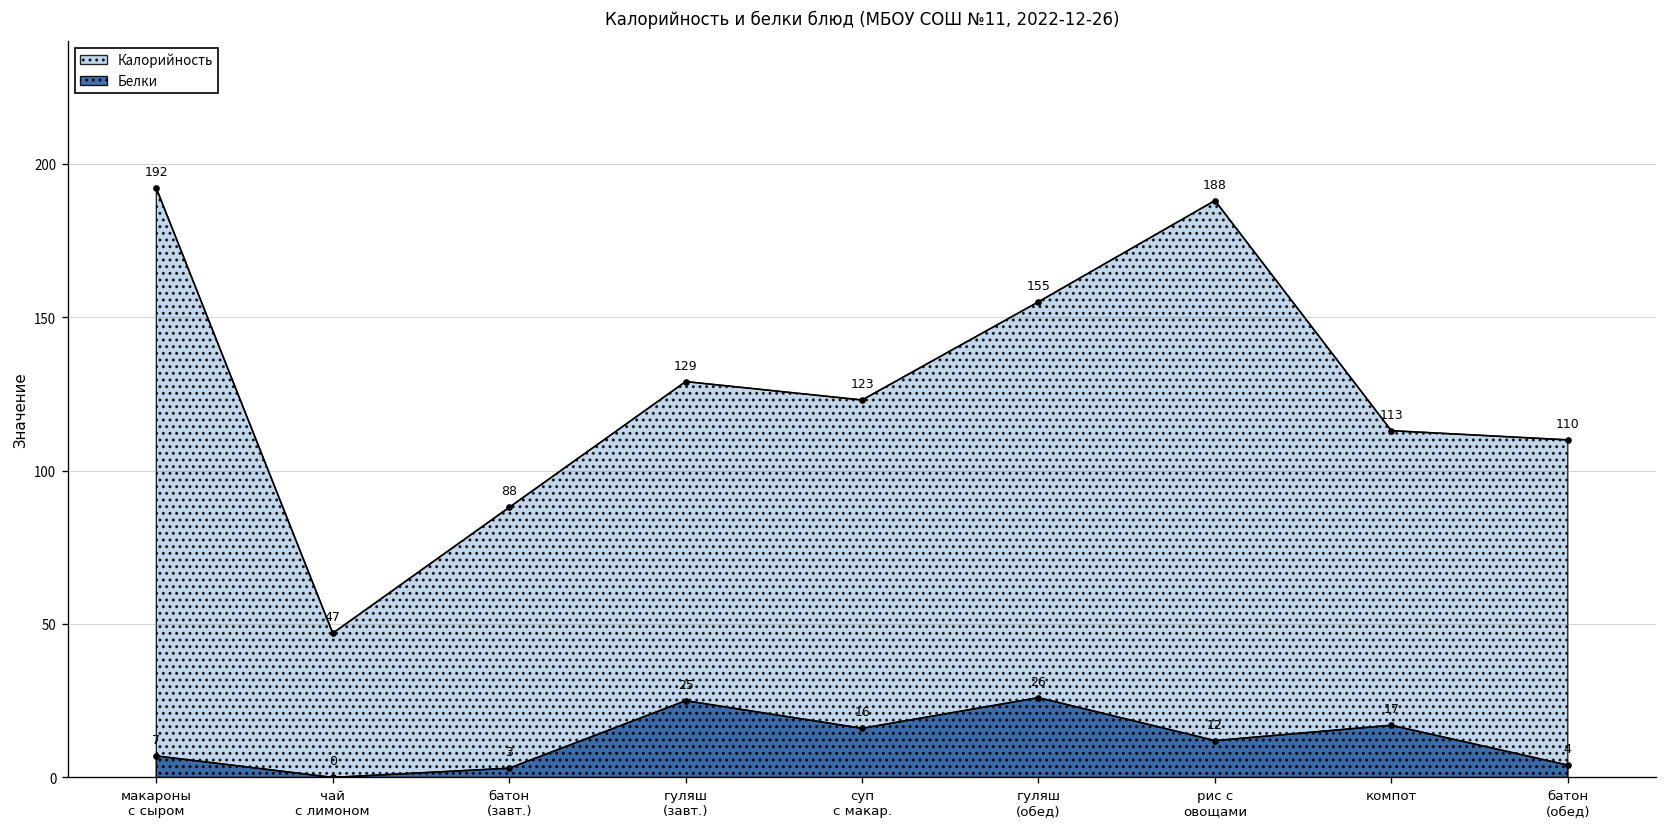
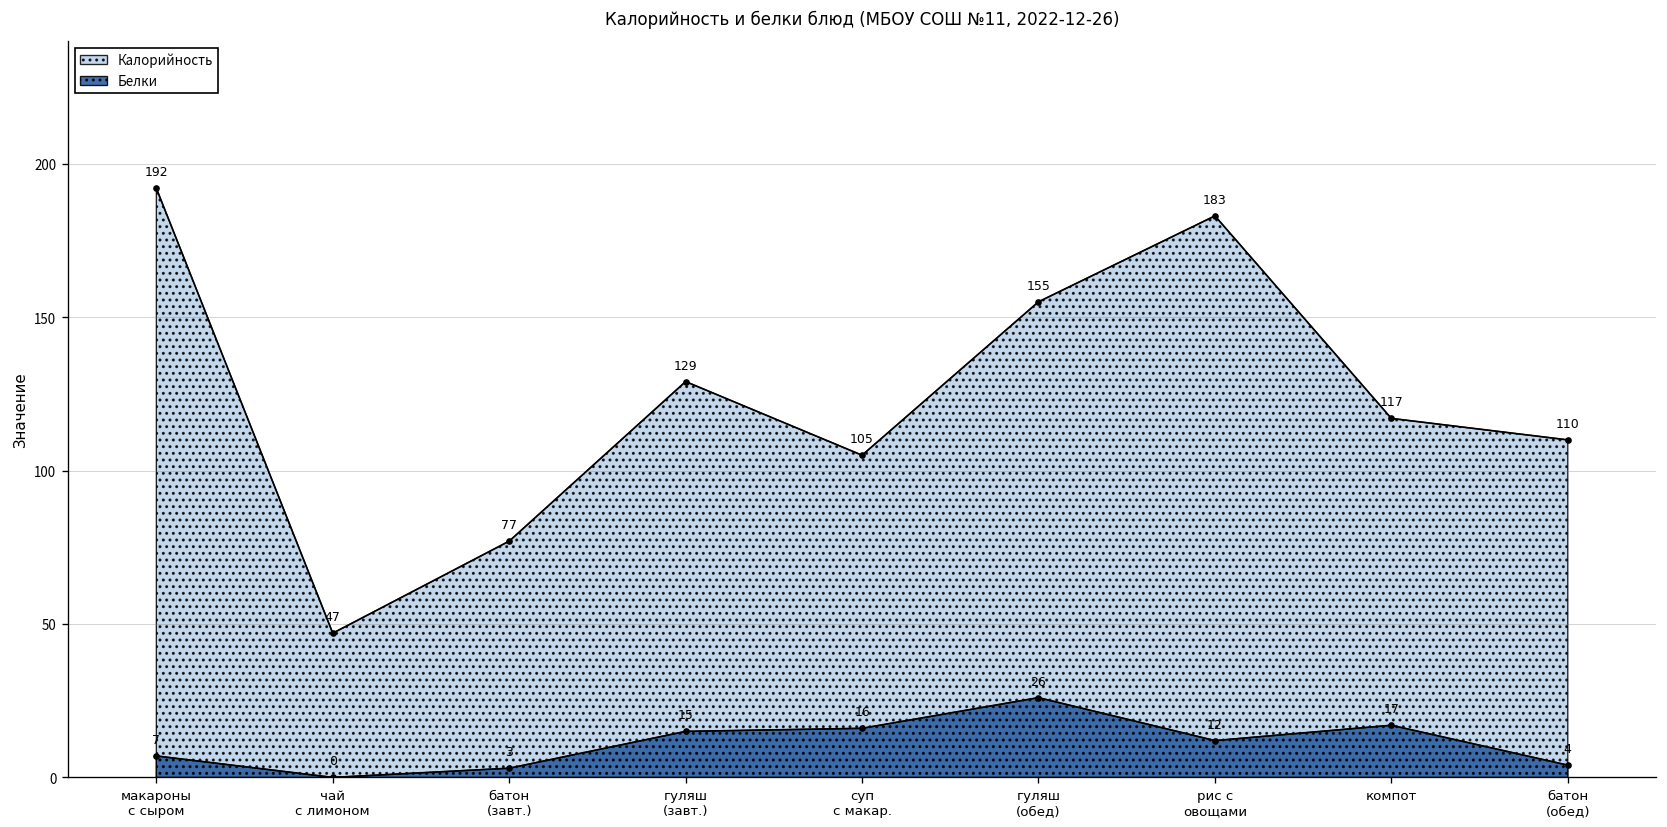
Калорийность, батон (завт.): 88 -> 77
Белки, гуляш (завт.): 25 -> 15
Калорийность, суп с макар.: 123 -> 105
Калорийность, рис с овощами: 188 -> 183
Калорийность, компот: 113 -> 117
